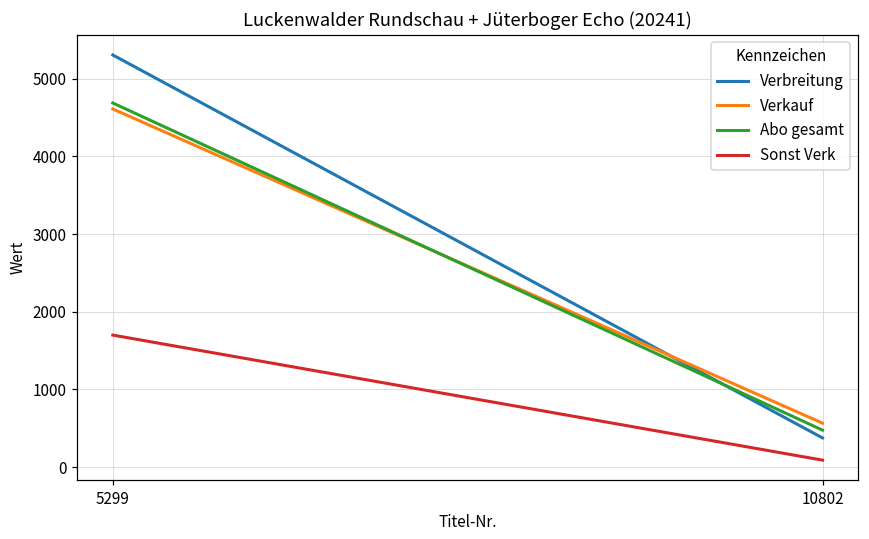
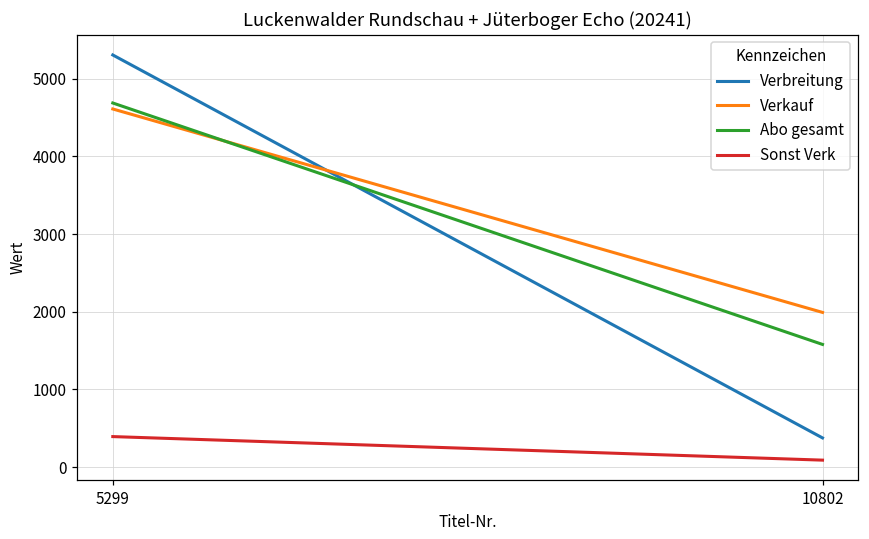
Sonst Verk, 5299: 1700 -> 400
Verkauf, 10802: 600 -> 2000
Abo gesamt, 10802: 500 -> 1600
